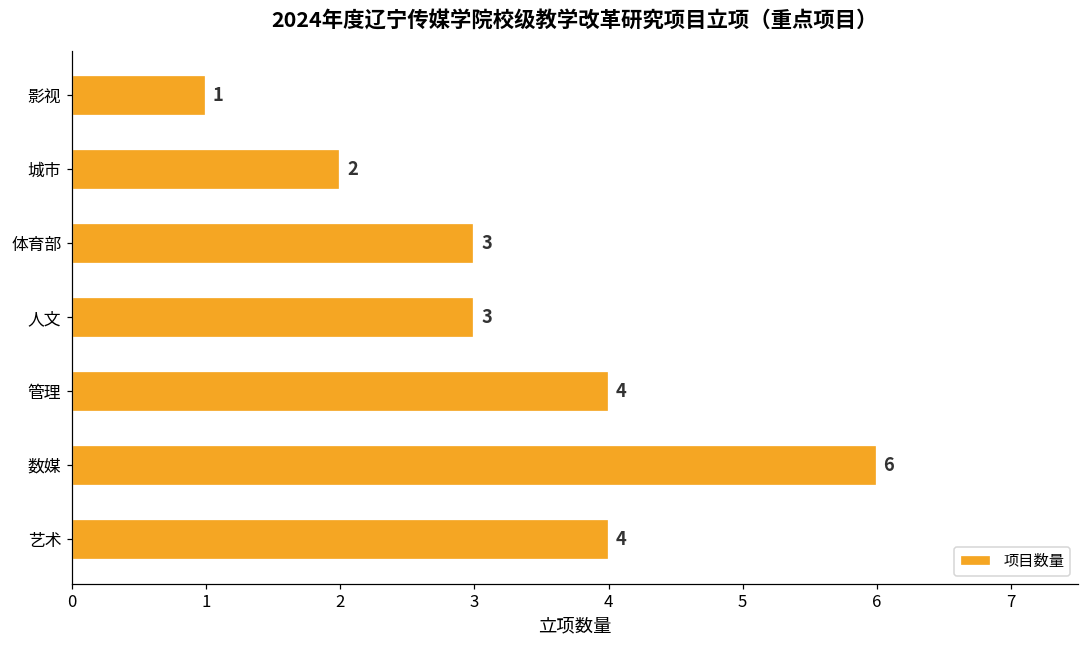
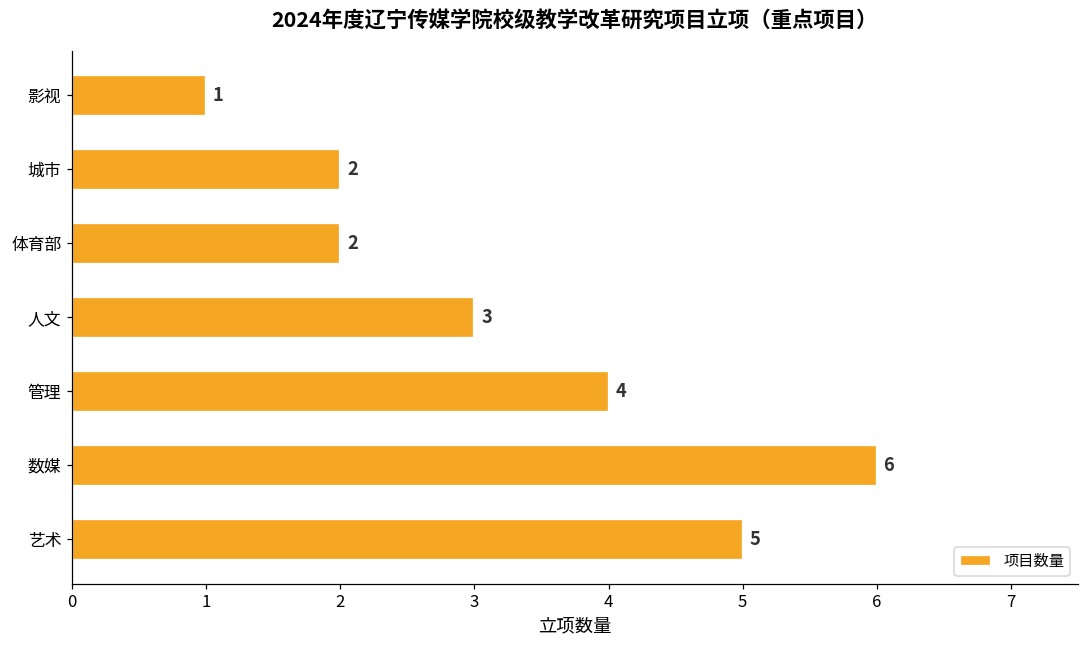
体育部: 3 -> 2
艺术: 4 -> 5
